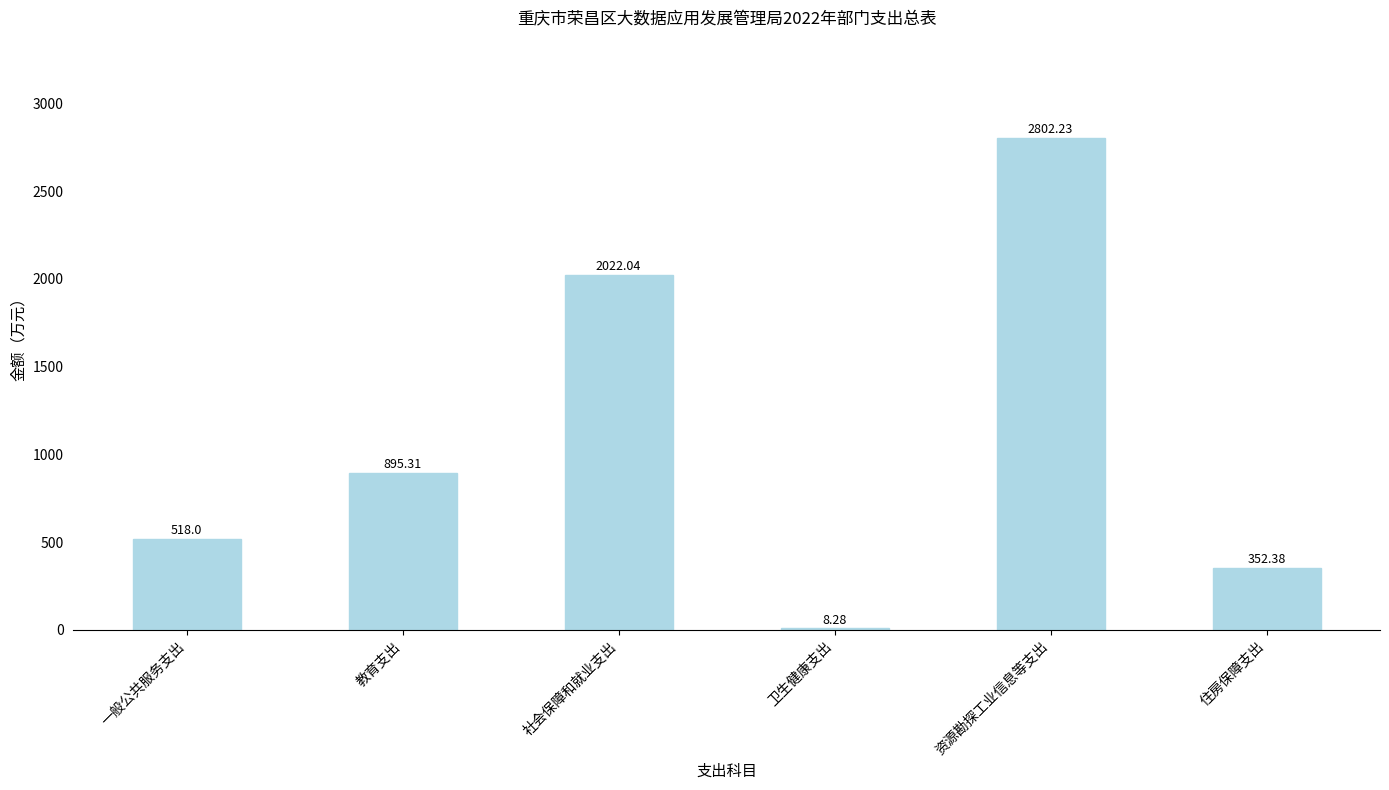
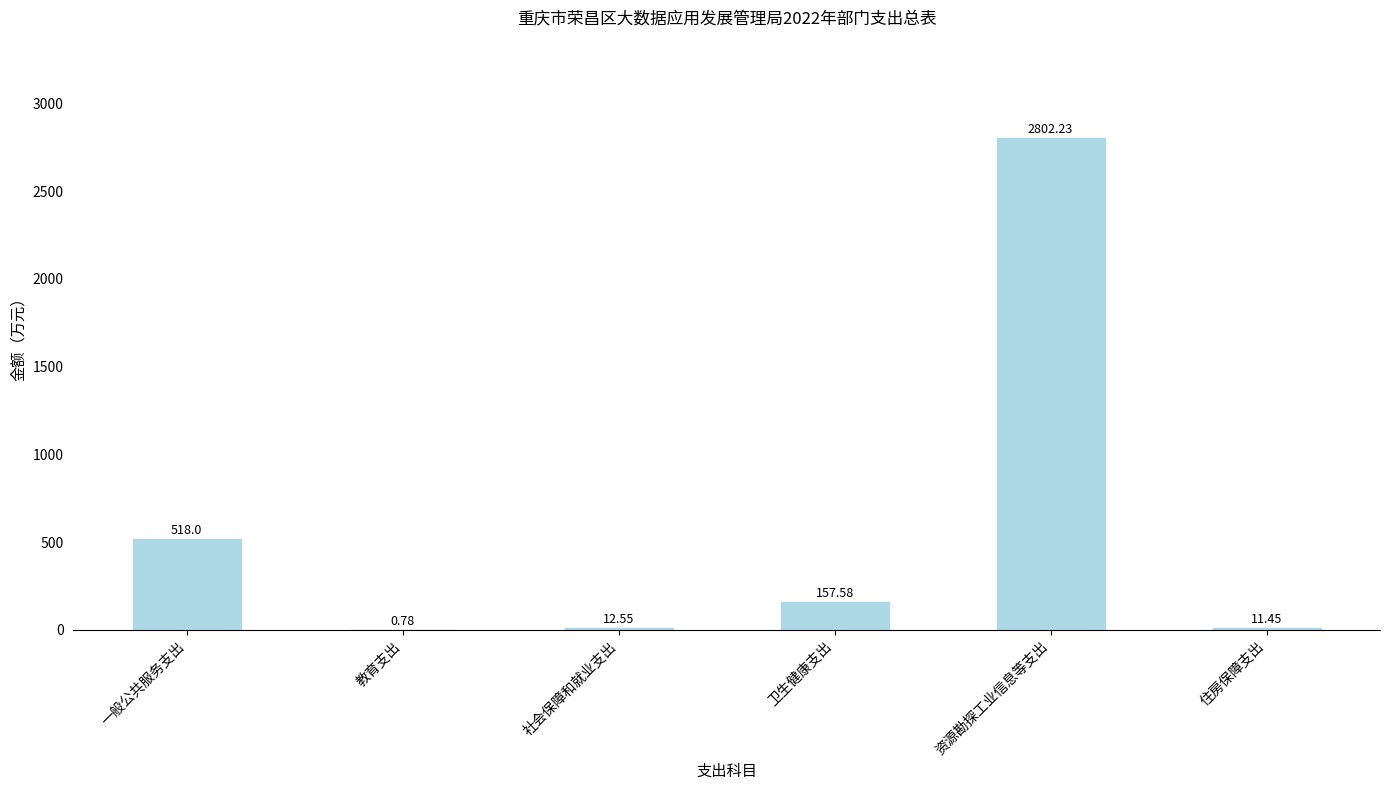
教育支出: 895.31 -> 0.78
社会保障和就业支出: 2022.04 -> 12.55
卫生健康支出: 8.28 -> 157.58
住房保障支出: 352.38 -> 11.45
